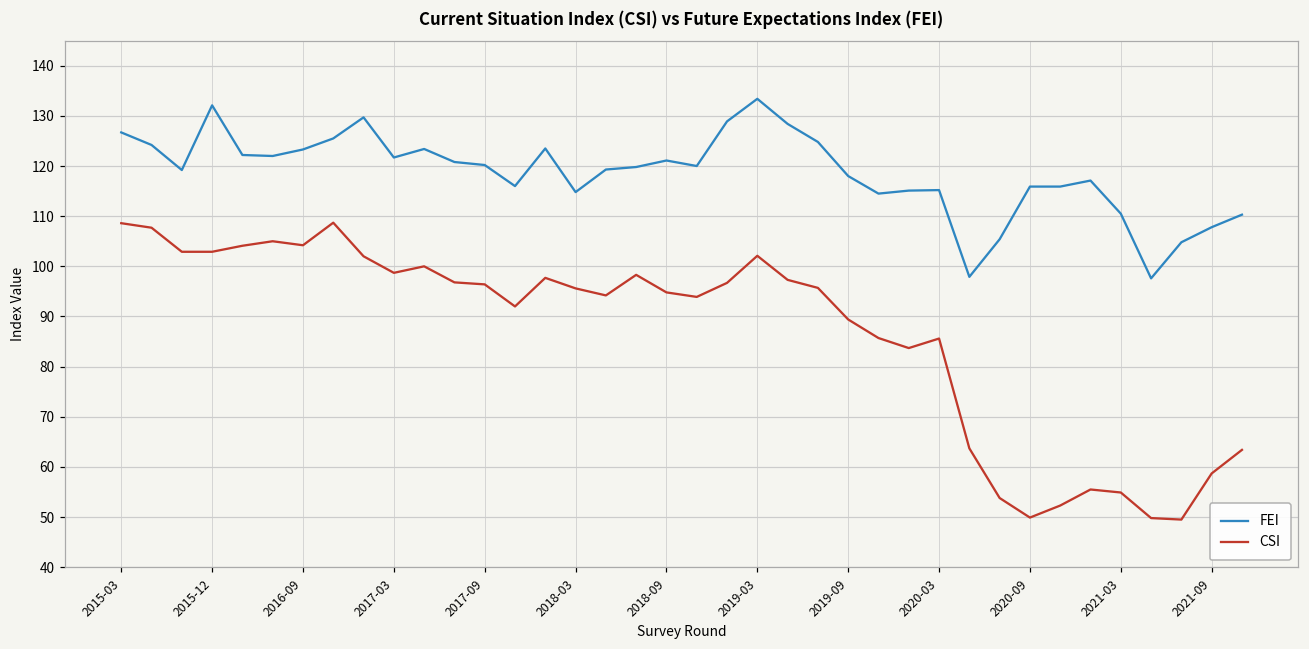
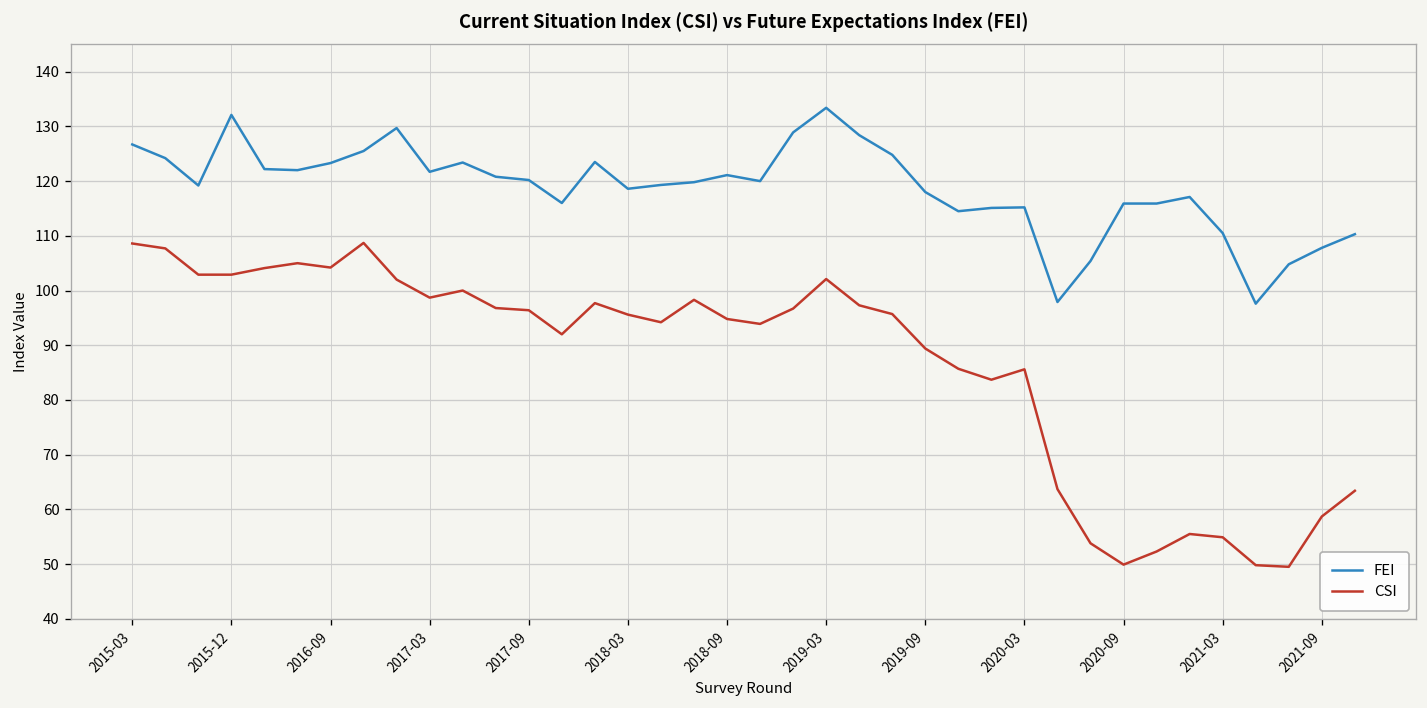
FEI, 2018-03: 115 -> 119
